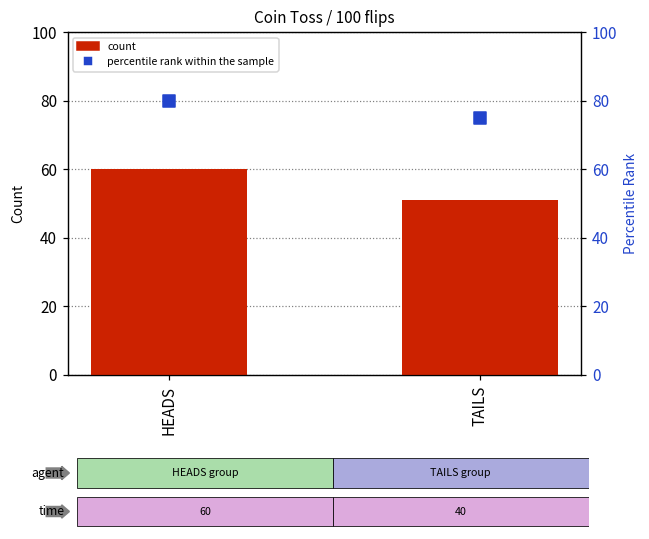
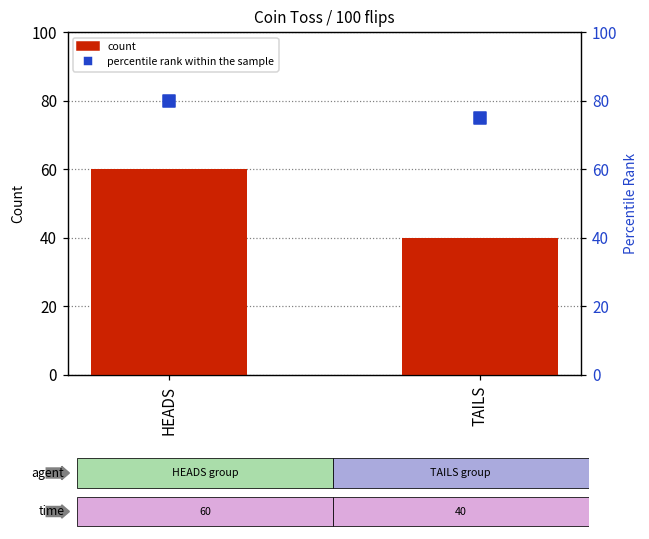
count, TAILS: 51 -> 40
